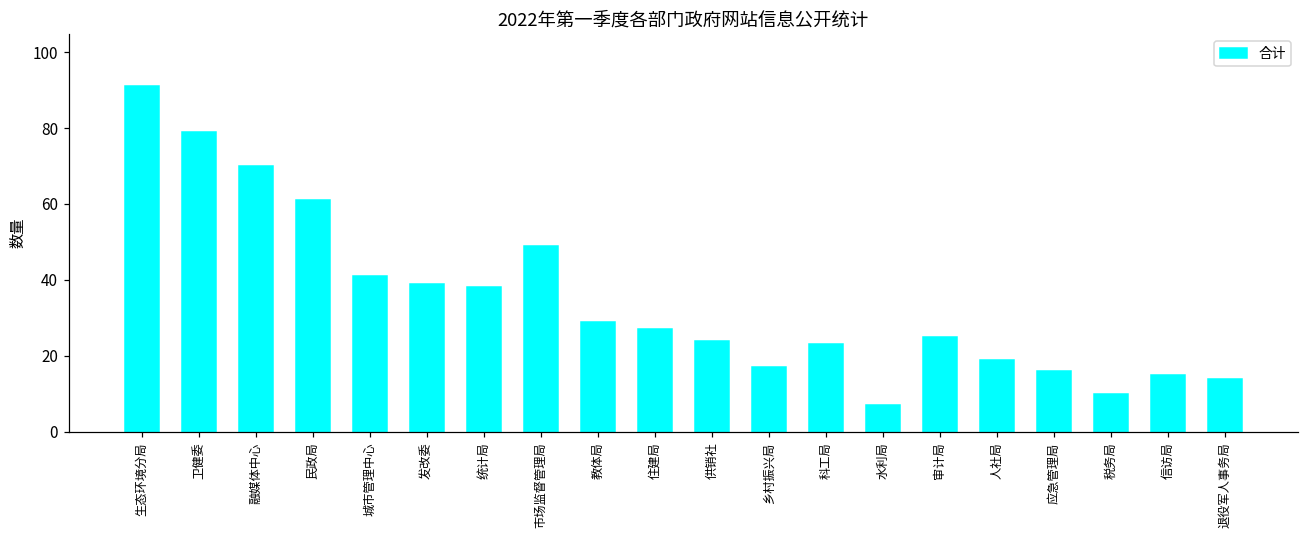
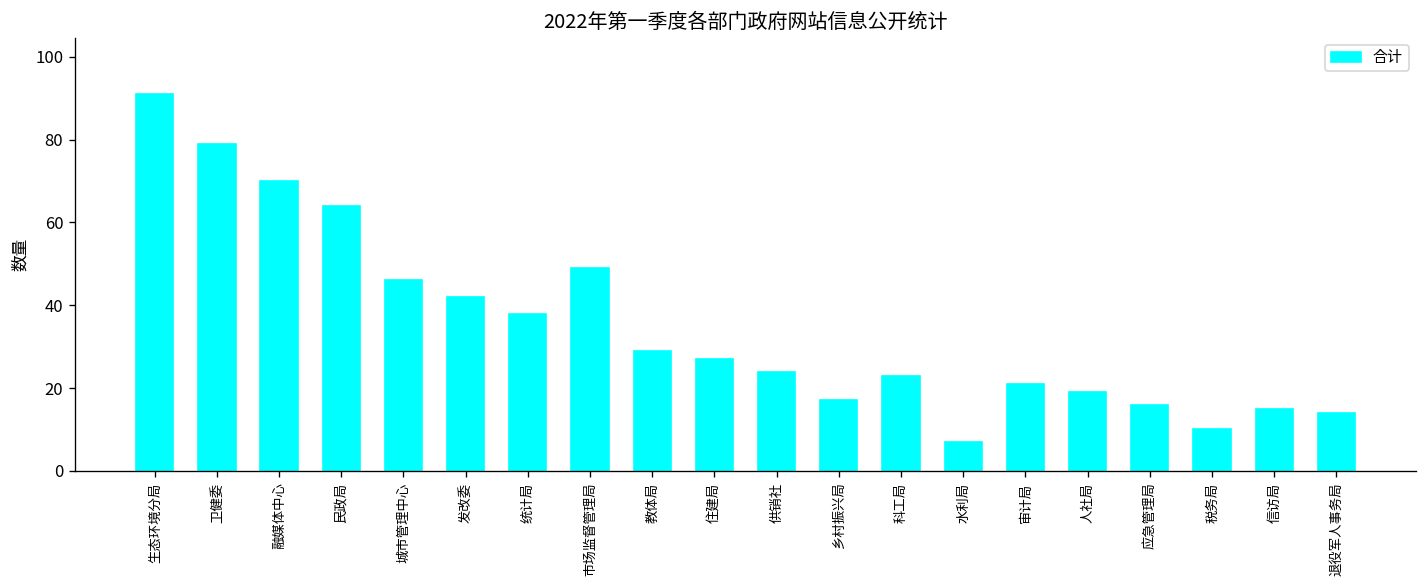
民政局: 61 -> 64
城市管理中心: 41 -> 46
发改委: 39 -> 42
审计局: 25 -> 21
